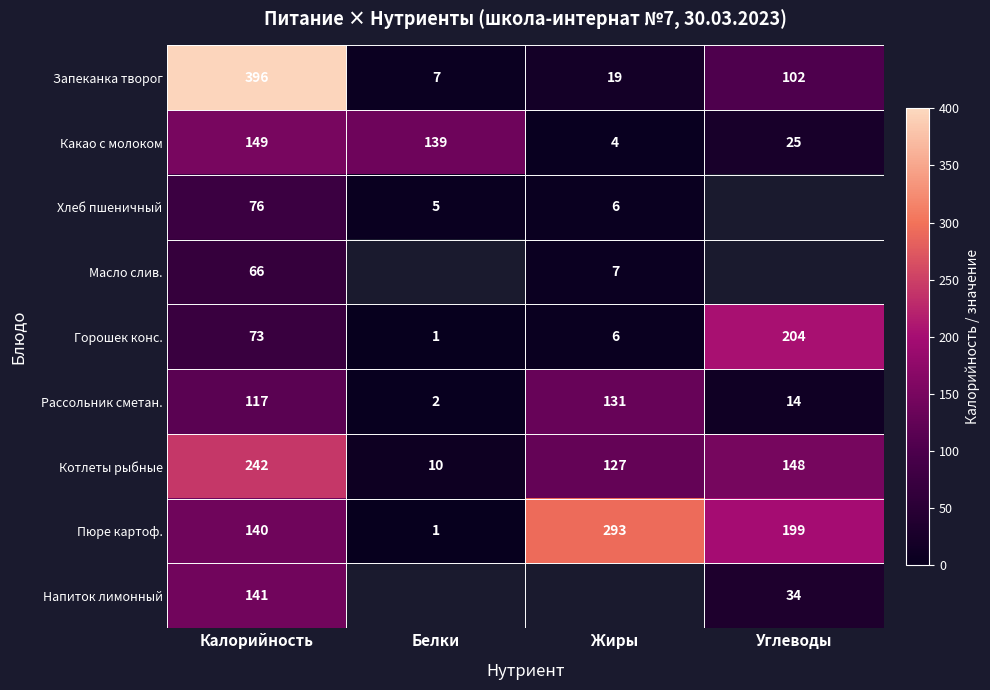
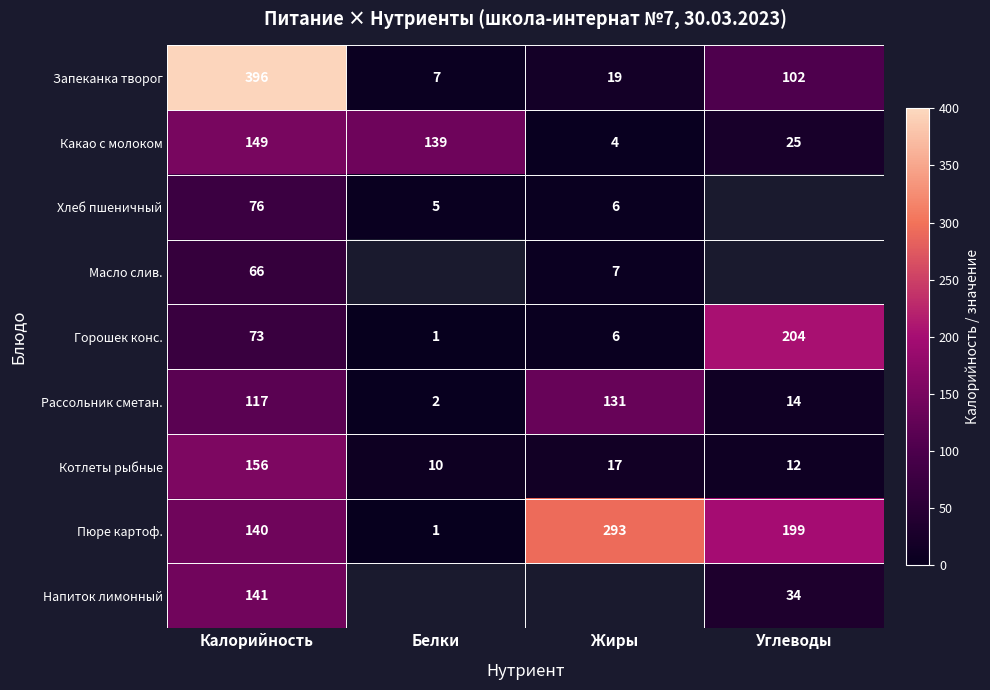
Котлеты рыбные, Калорийность: 242 -> 156
Котлеты рыбные, Жиры: 127 -> 17
Котлеты рыбные, Углеводы: 148 -> 12
